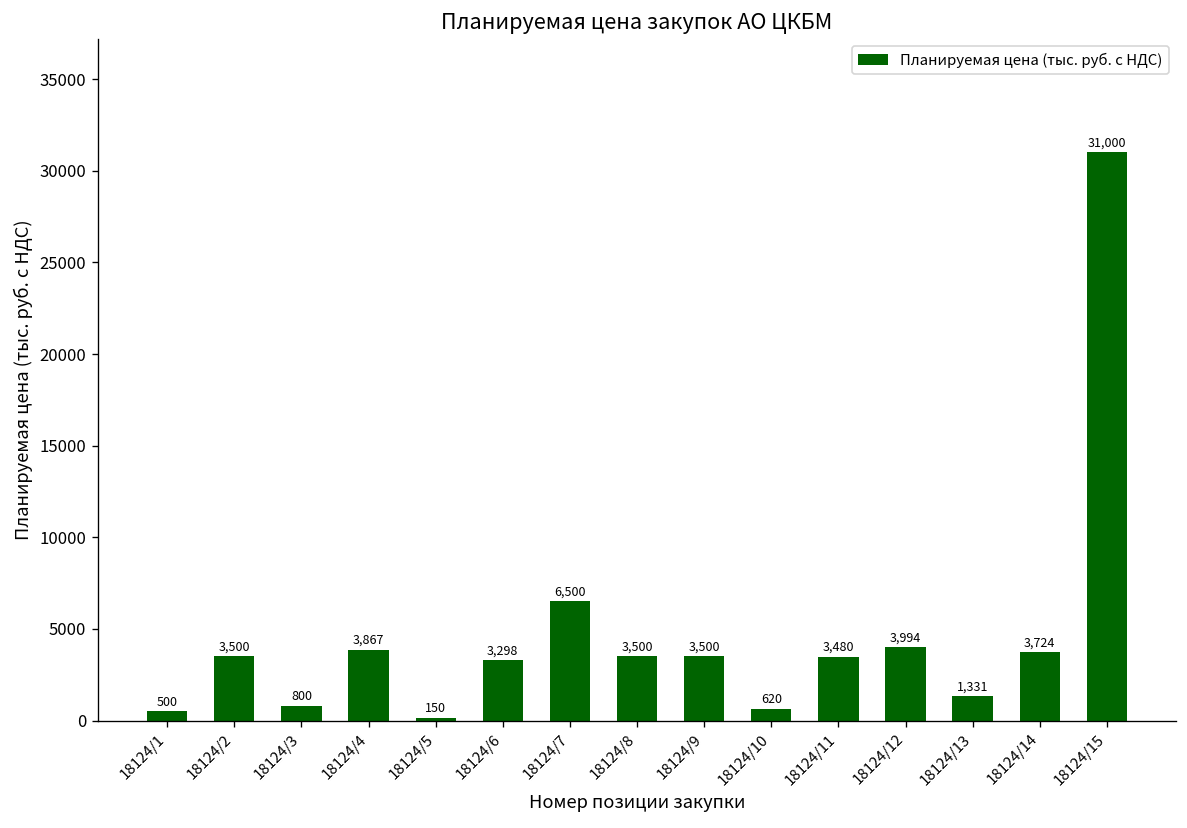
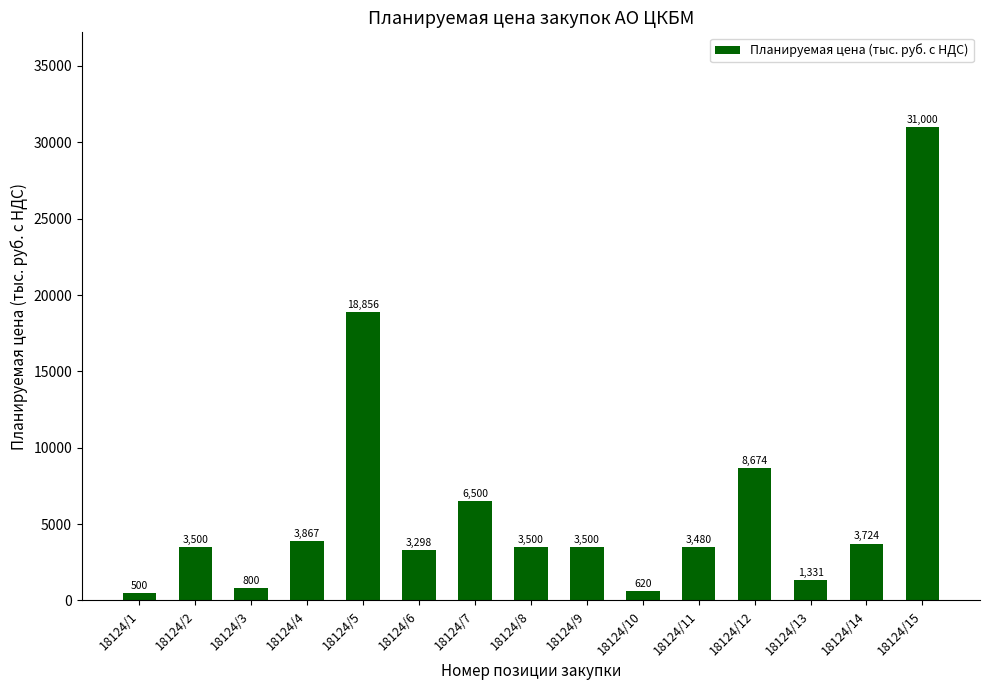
18124/5: 150 -> 18,856
18124/12: 3,994 -> 8,674
